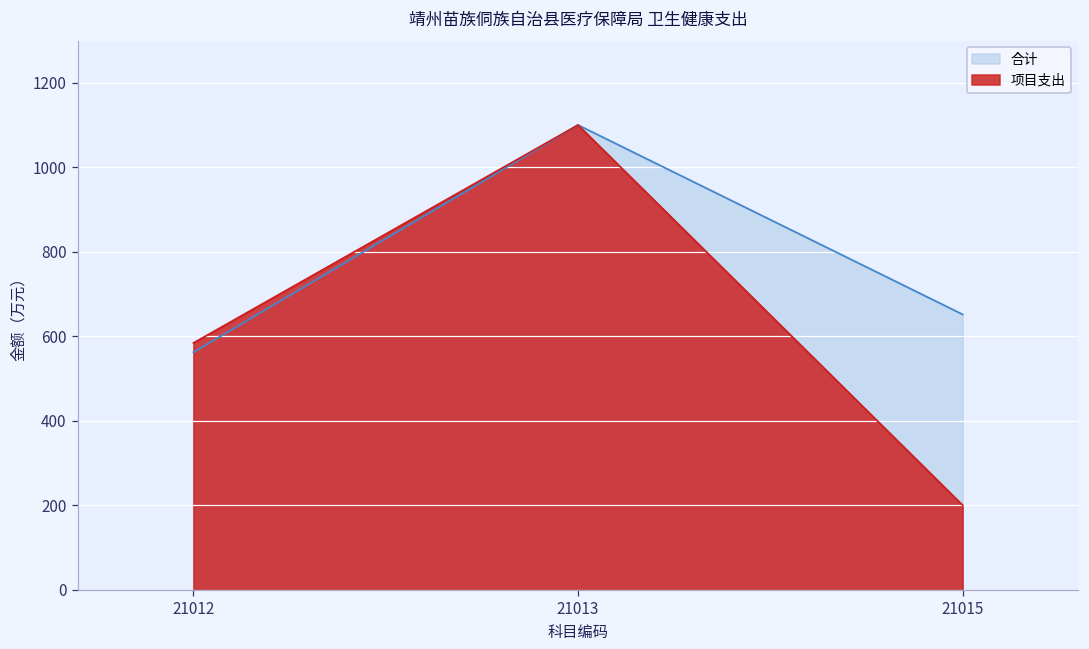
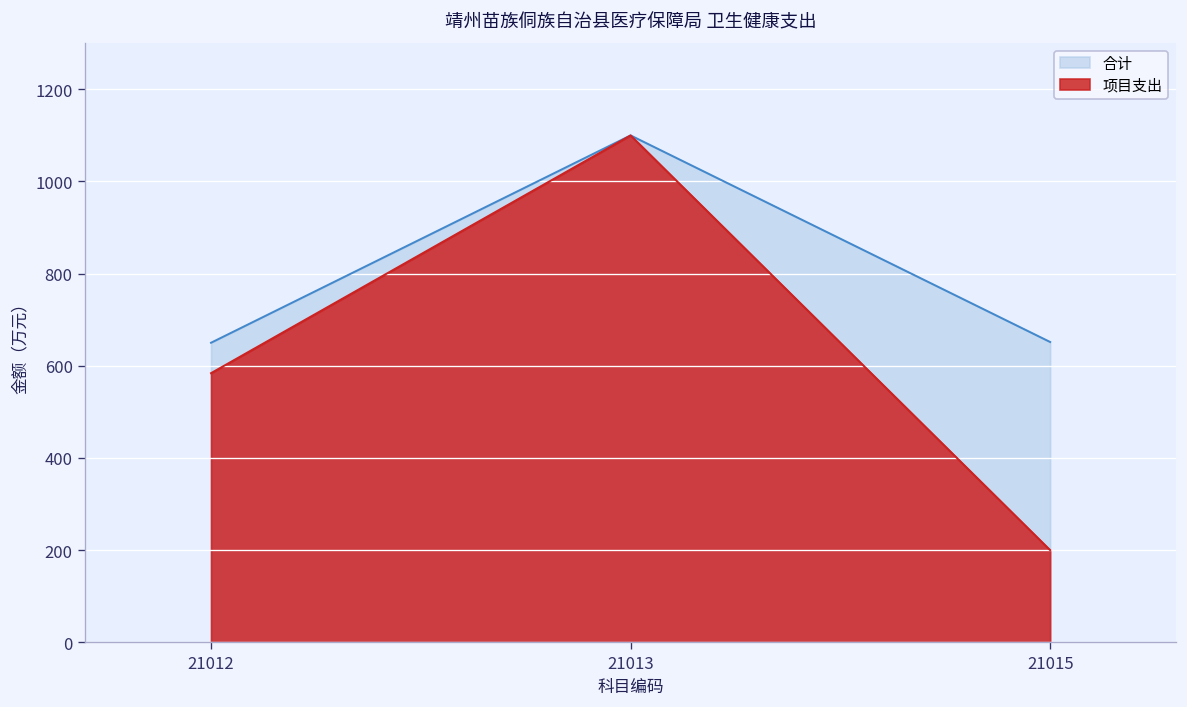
合计, 21012: 560 -> 650
